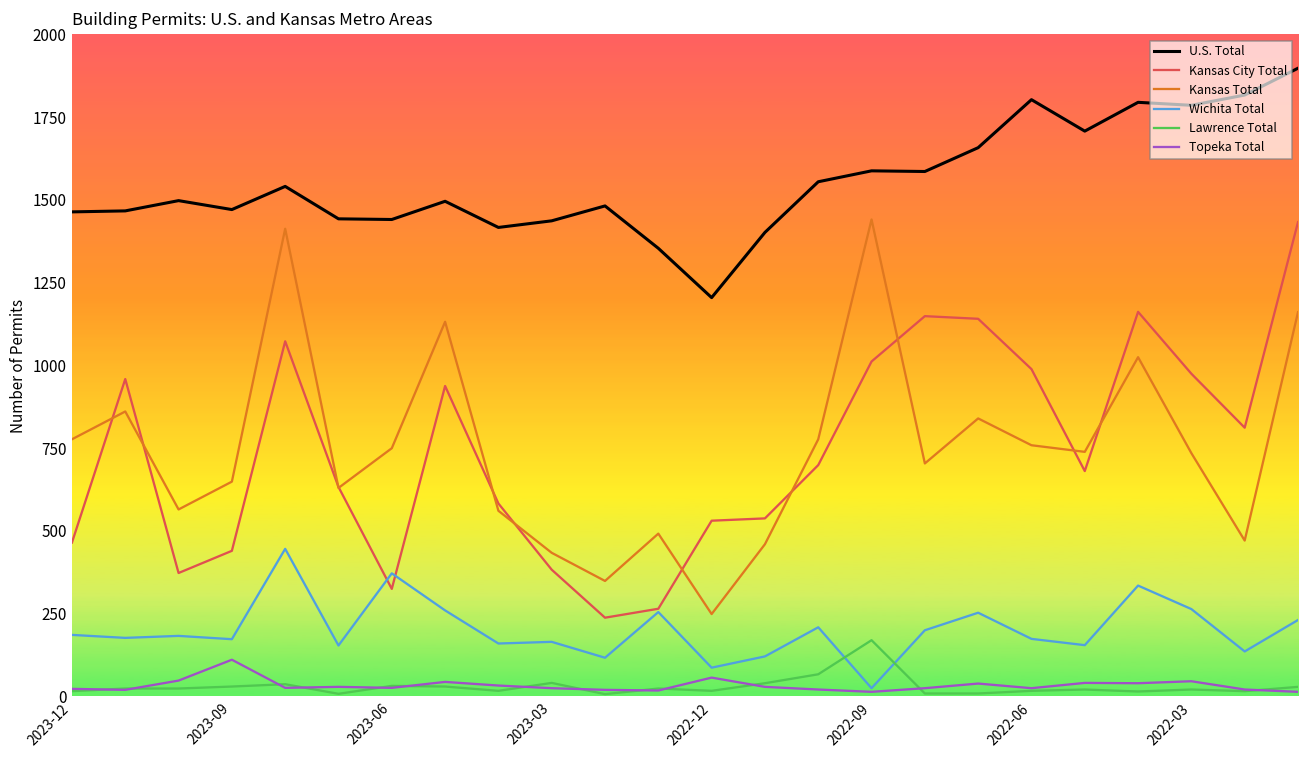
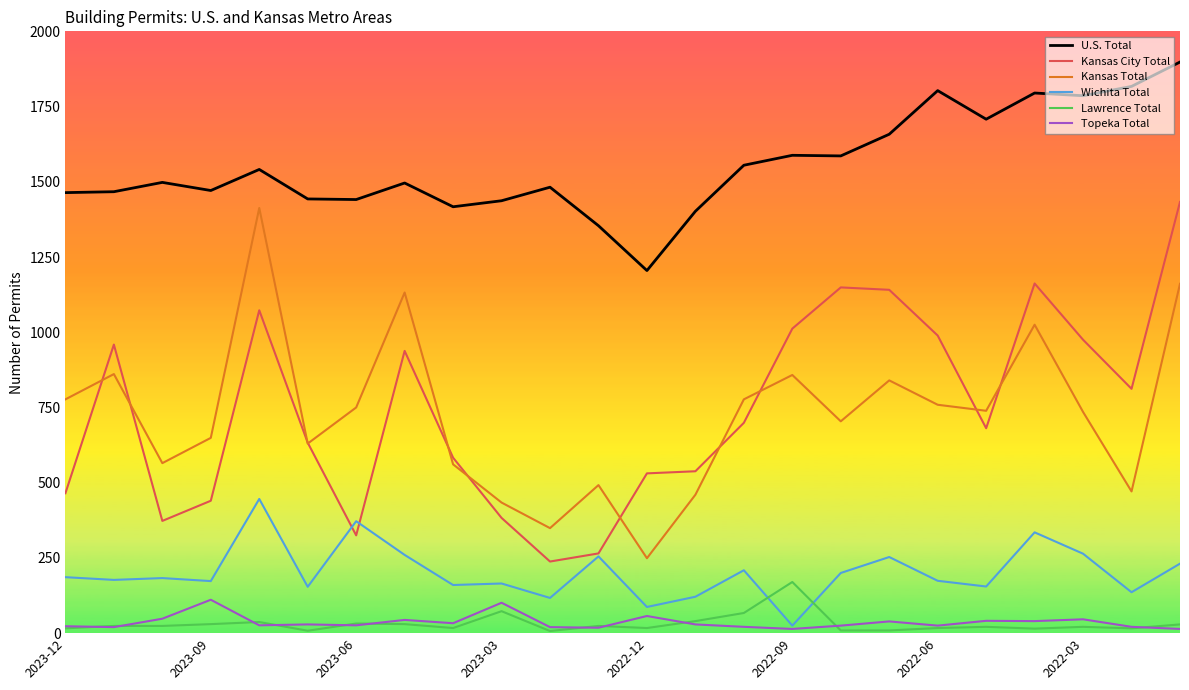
Lawrence Total, 2023-03: 40 -> 70
Topeka Total, 2023-03: 30 -> 100
Kansas Total, 2022-09: 1440 -> 860
